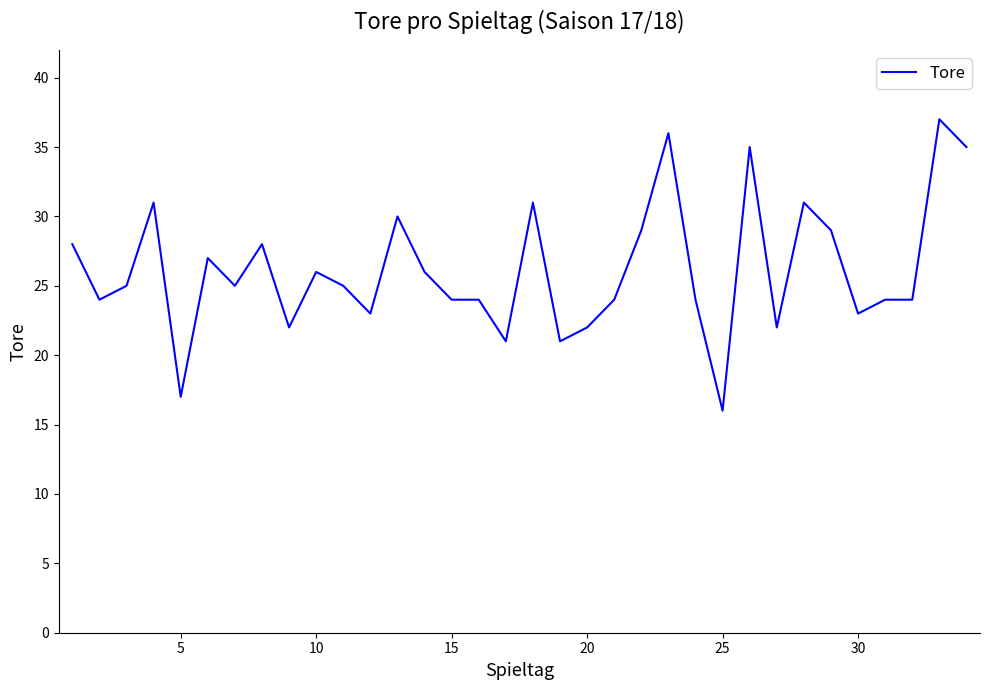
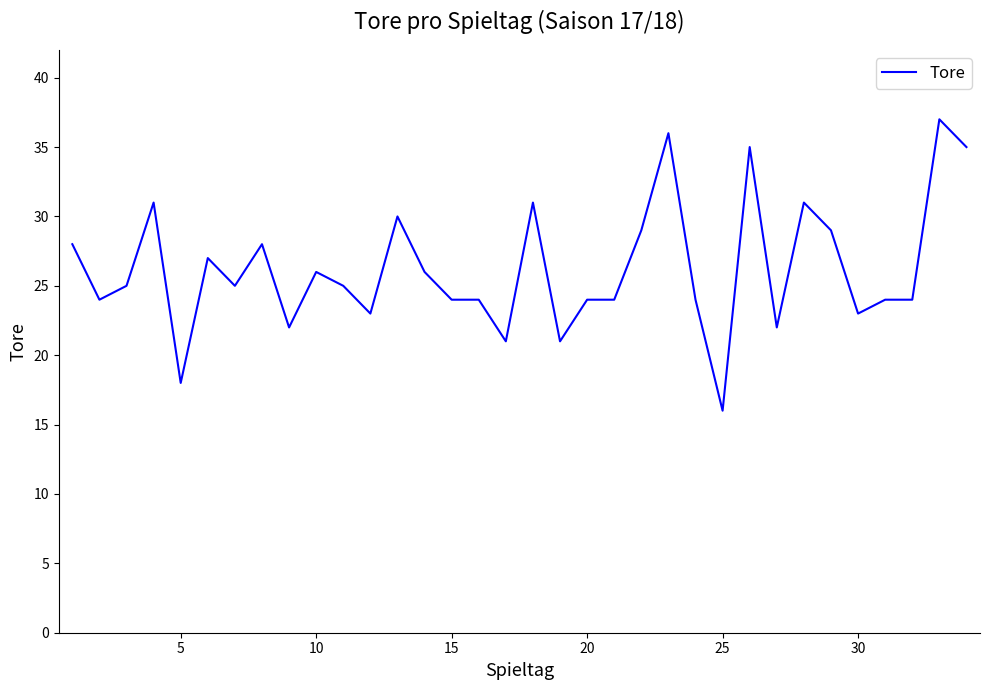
5: 17 -> 18
20: 22 -> 24
